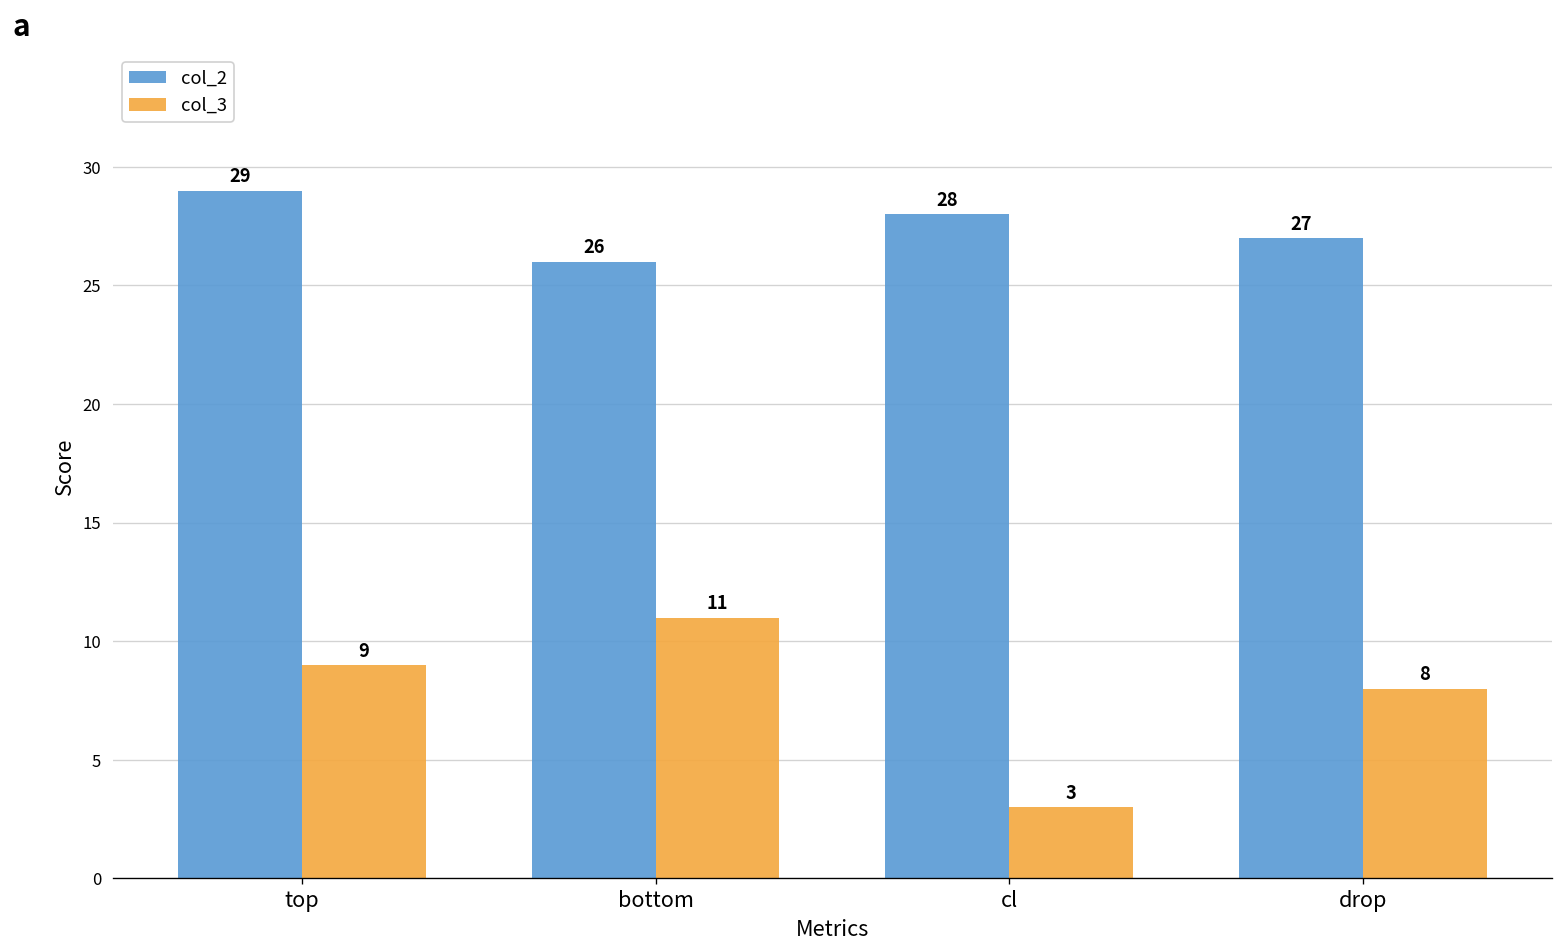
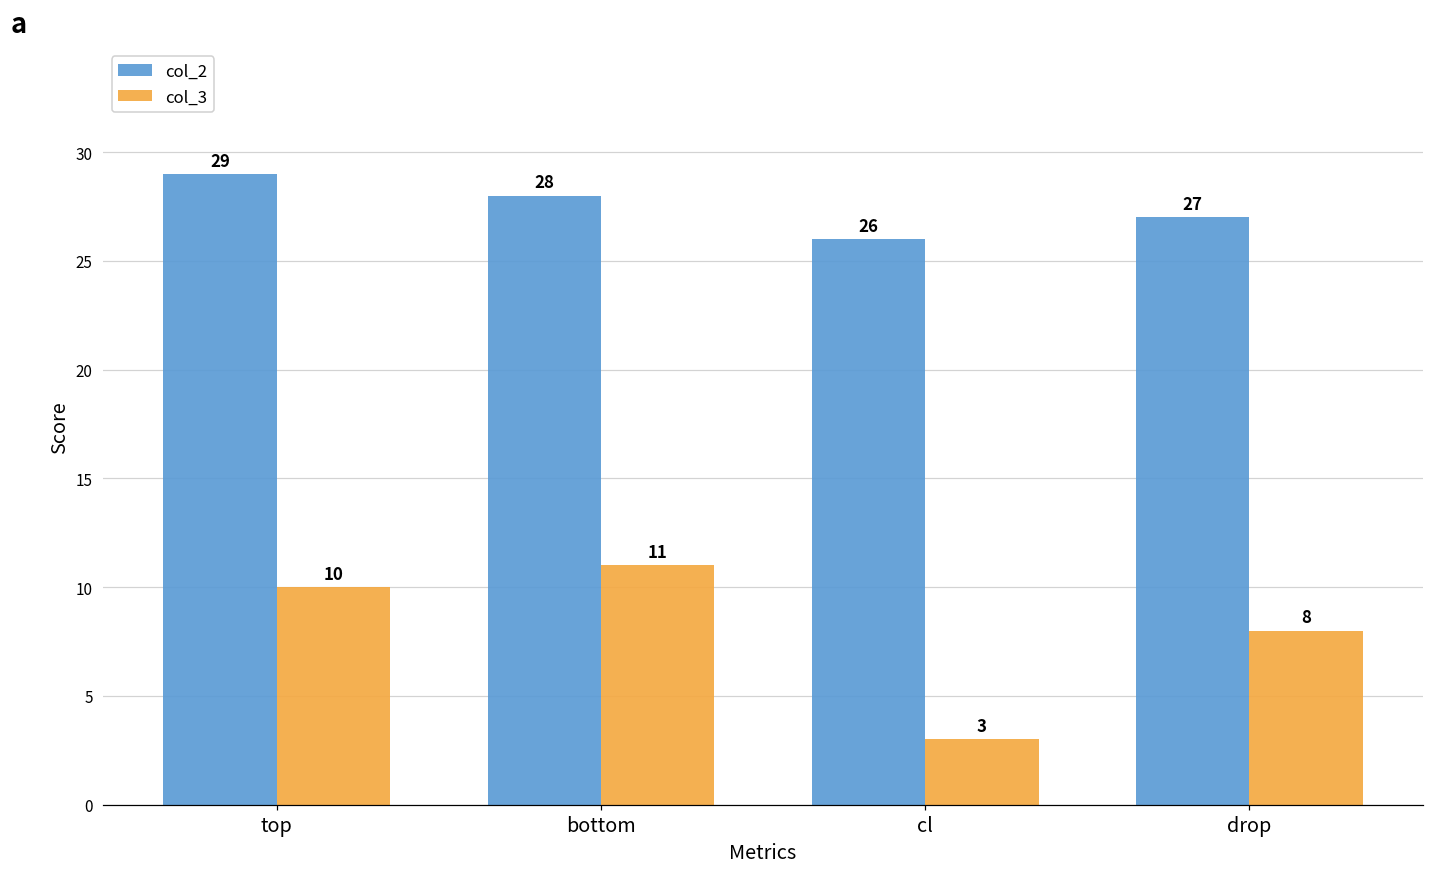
col_3, top: 9 -> 10
col_2, bottom: 26 -> 28
col_2, cl: 28 -> 26
